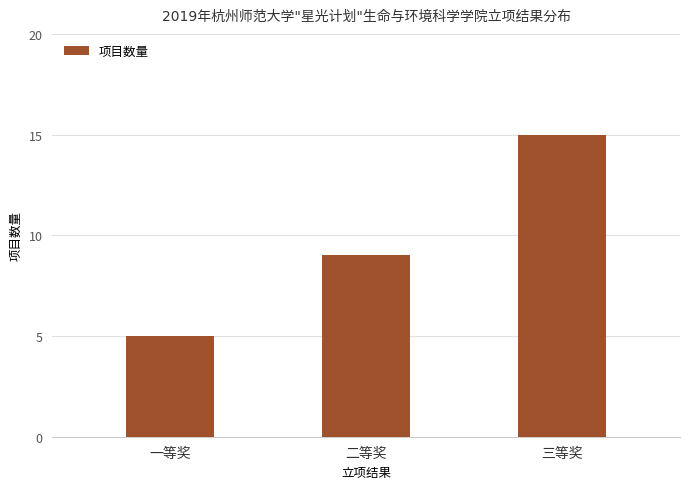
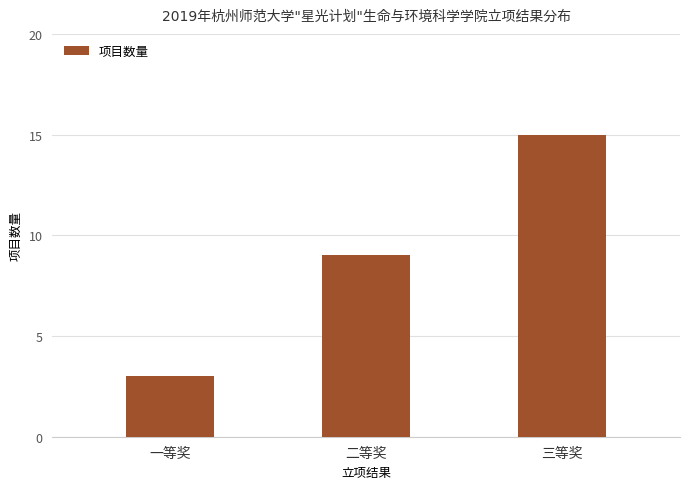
一等奖: 5 -> 3
